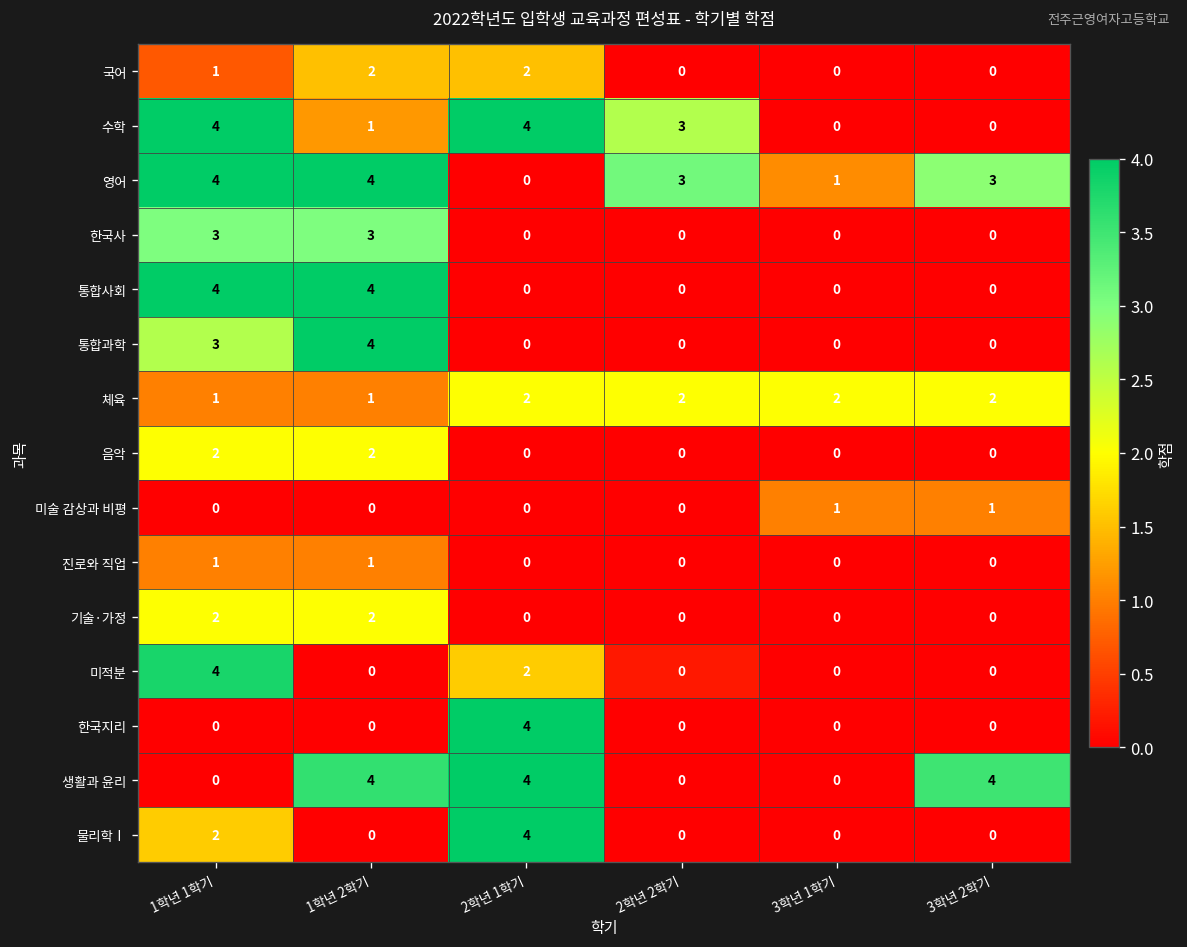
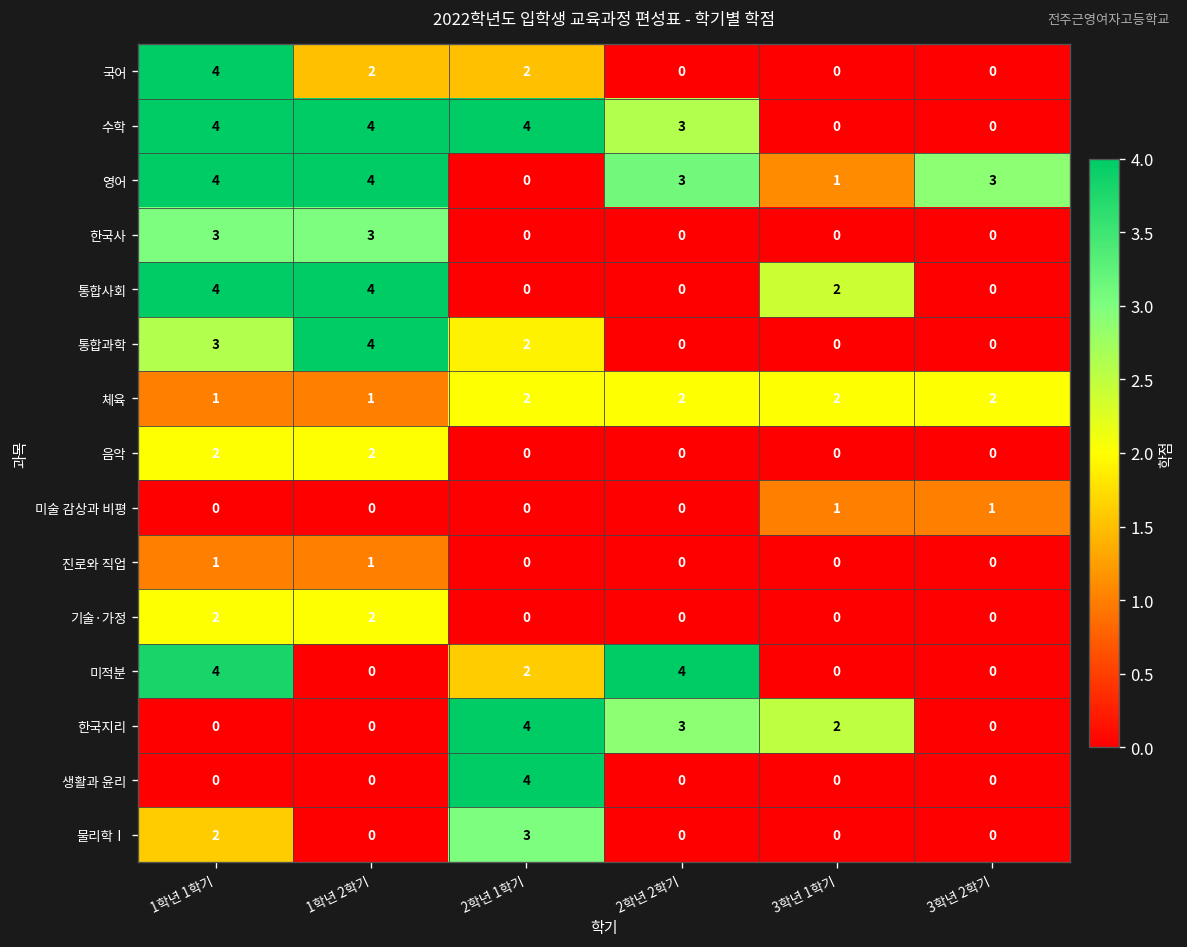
국어, 1학년 1학기: 1 -> 4
수학, 1학년 2학기: 1 -> 4
통합사회, 3학년 1학기: 0 -> 2
통합과학, 2학년 1학기: 0 -> 2
미적분, 2학년 2학기: 0 -> 4
한국지리, 2학년 2학기: 0 -> 3
한국지리, 3학년 1학기: 0 -> 2
생활과 윤리, 1학년 2학기: 4 -> 0
생활과 윤리, 3학년 2학기: 4 -> 0
물리학Ⅰ, 2학년 1학기: 4 -> 3
